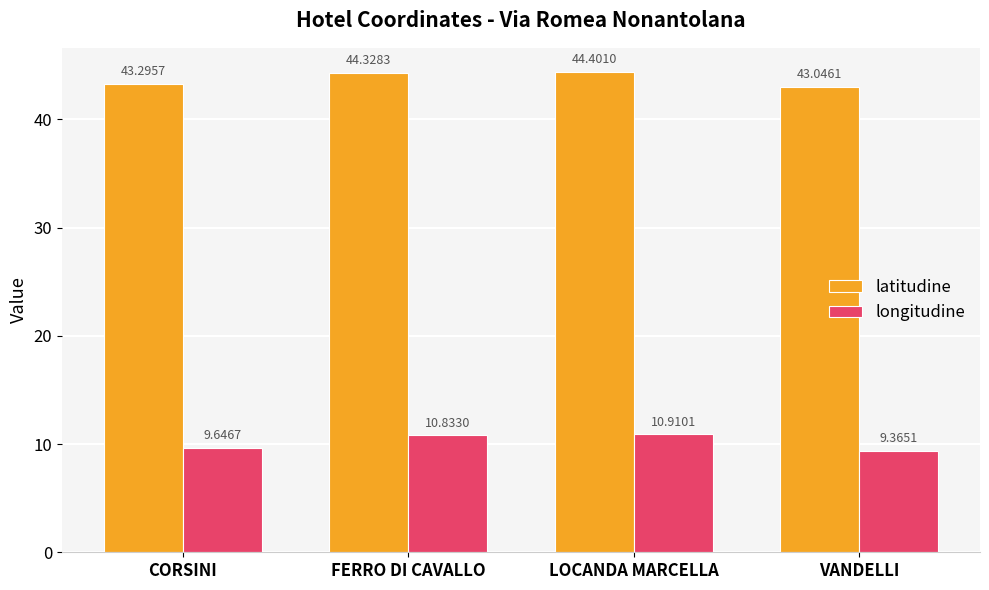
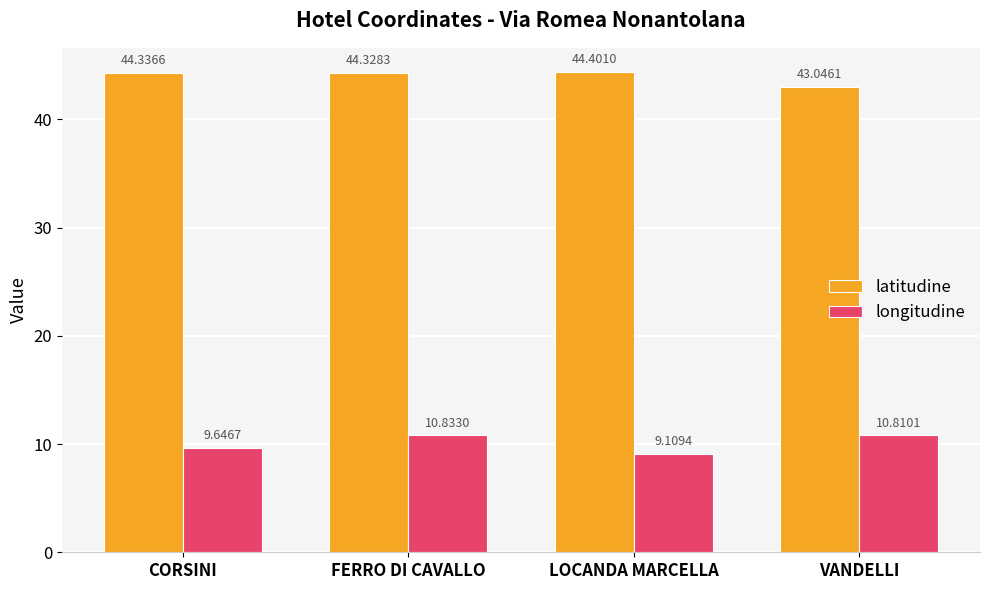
latitudine, CORSINI: 43.2957 -> 44.3366
longitudine, LOCANDA MARCELLA: 10.9101 -> 9.1094
longitudine, VANDELLI: 9.3651 -> 10.8101
